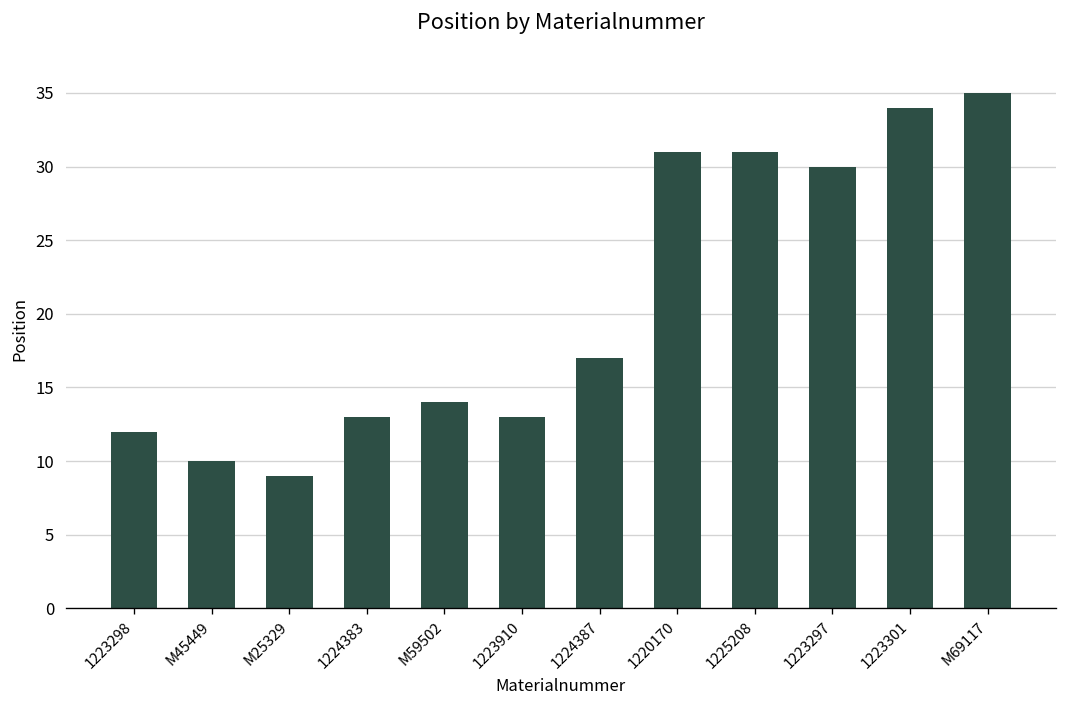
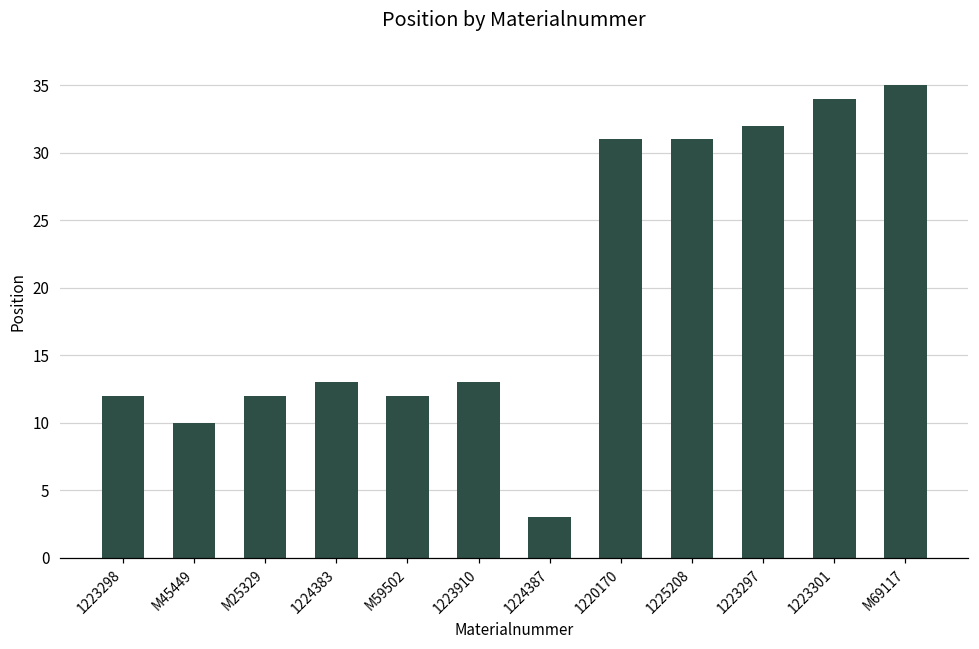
M25329: 9 -> 12
M59502: 14 -> 12
1224387: 17 -> 3
1223297: 30 -> 32
